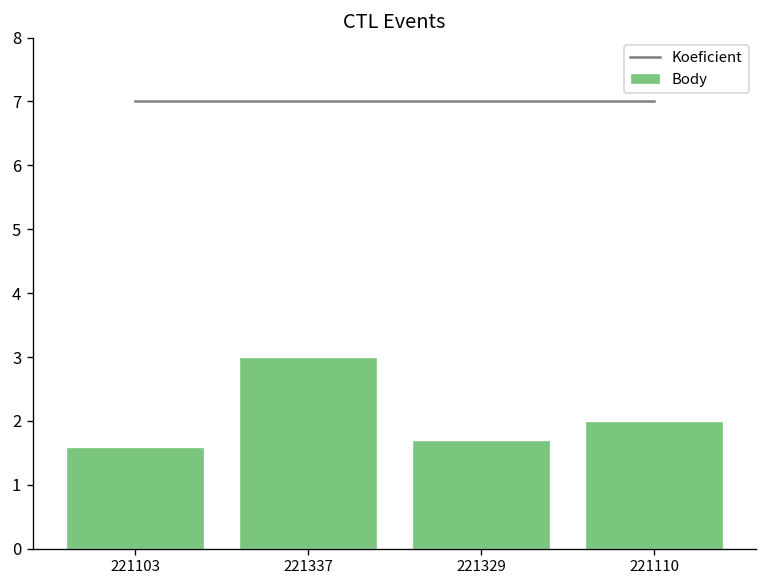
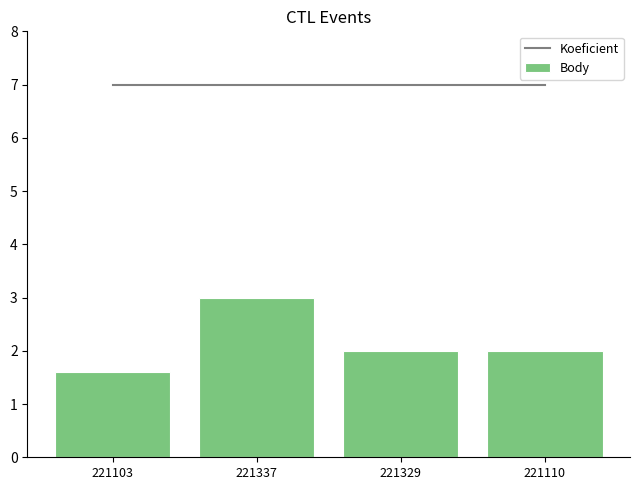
Body, 221329: 1.7 -> 2.0
